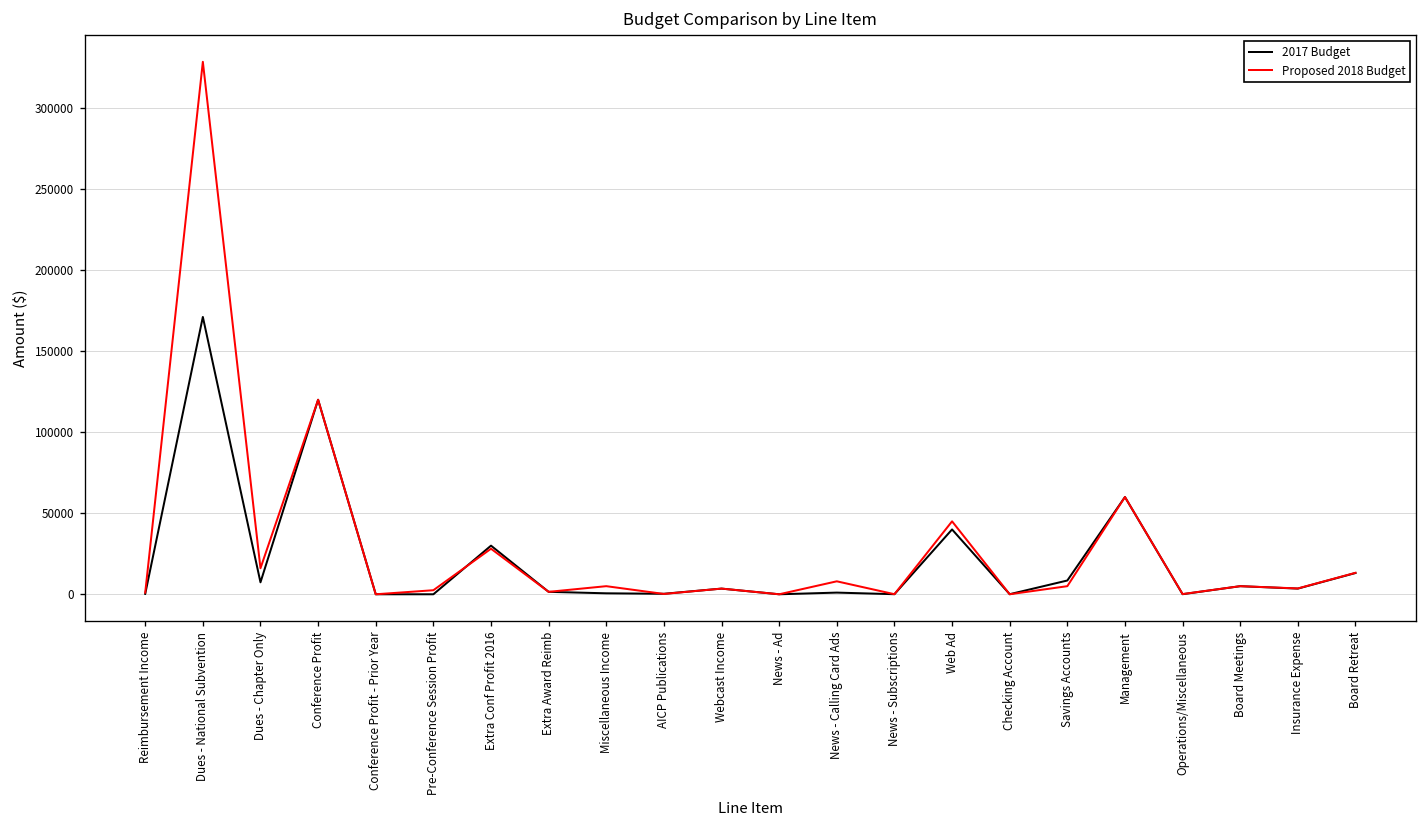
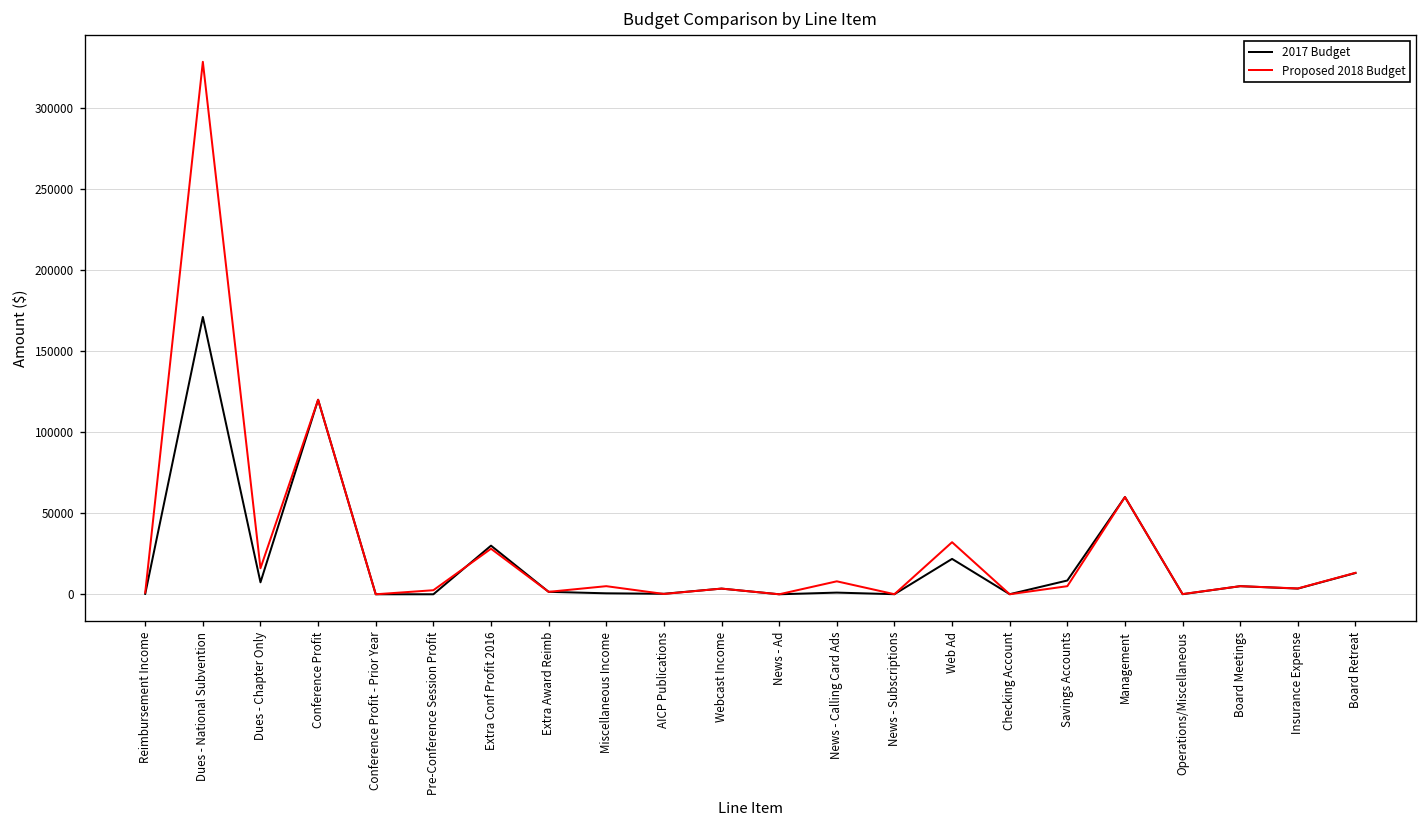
2017 Budget, Web Ad: 40000 -> 22000
Proposed 2018 Budget, Web Ad: 45000 -> 32000
